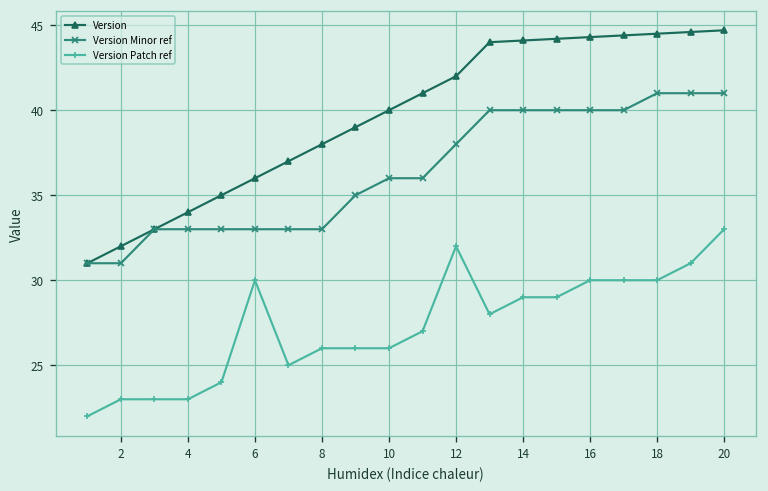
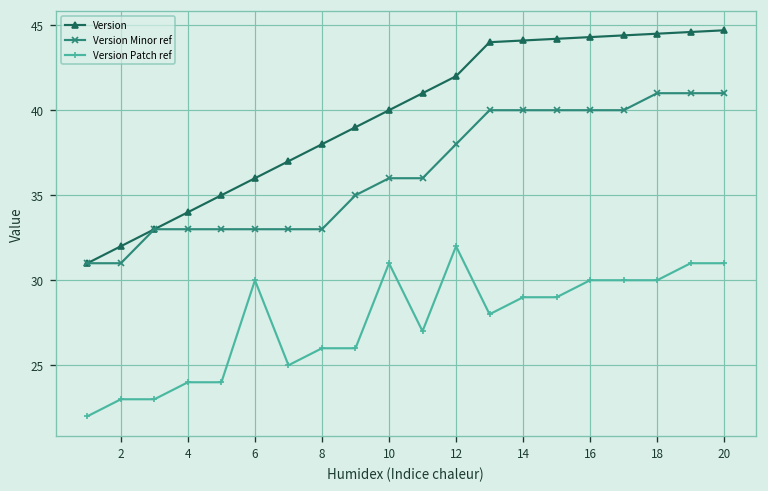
Version Patch ref, 4: 23 -> 24
Version Patch ref, 10: 26 -> 31
Version Patch ref, 20: 33 -> 31
